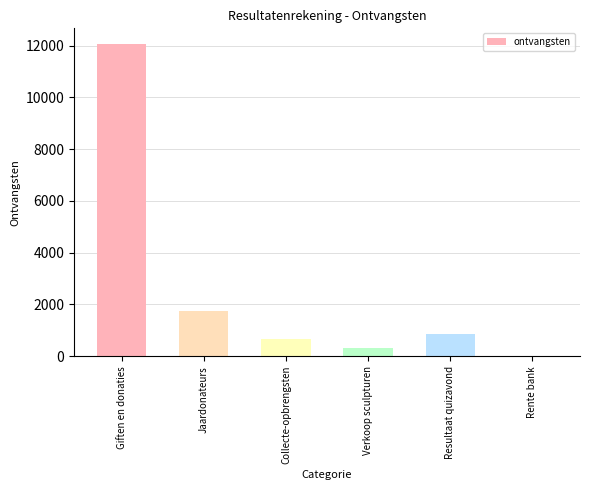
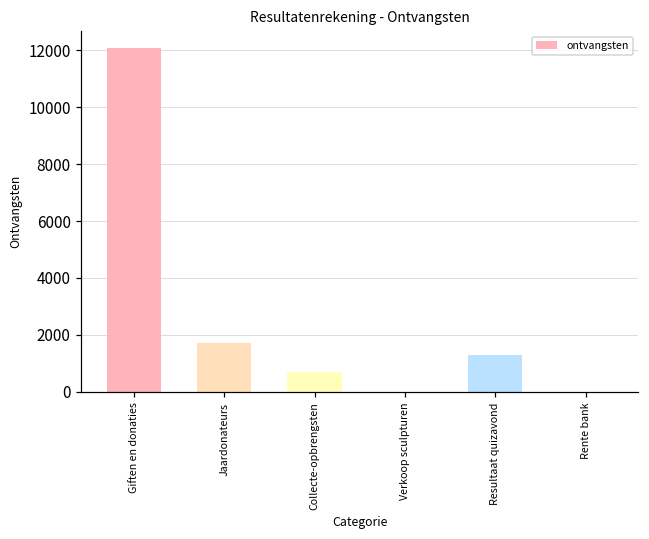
Verkoop sculpturen: 300 -> 0
Resultaat quizavond: 900 -> 1300
